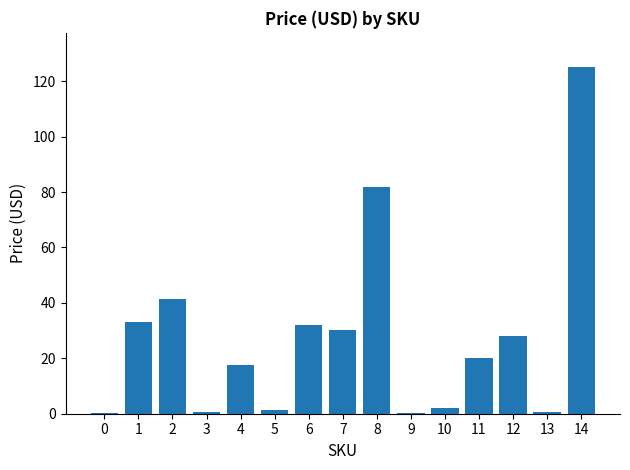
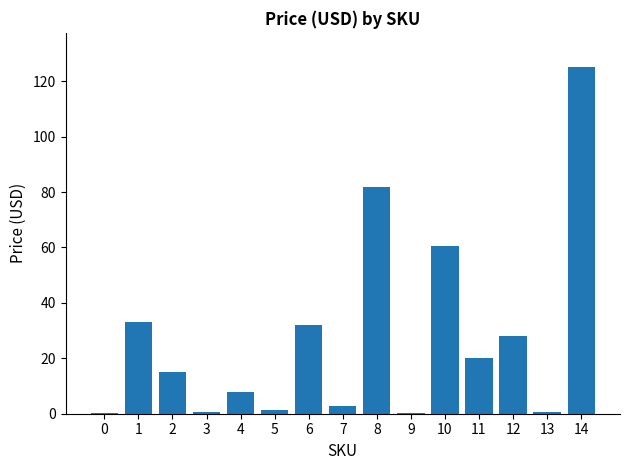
2: 41 -> 15
4: 18 -> 8
7: 30 -> 3
10: 2 -> 61
